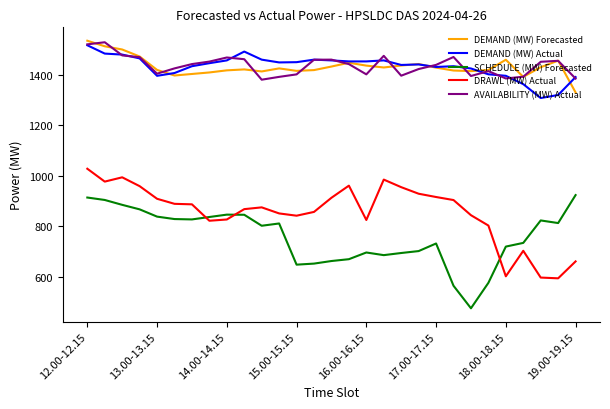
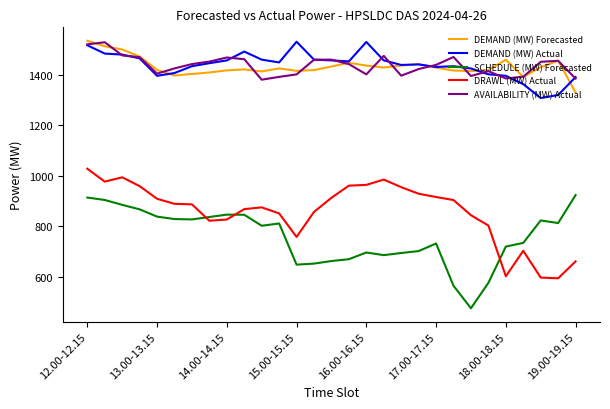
DEMAND (MW) Actual, 15.00-15.15: 1450 -> 1530
DRAWL (MW) Actual, 15.00-15.15: 840 -> 760
DEMAND (MW) Actual, 16.00-16.15: 1450 -> 1530
DRAWL (MW) Actual, 16.00-16.15: 830 -> 960
